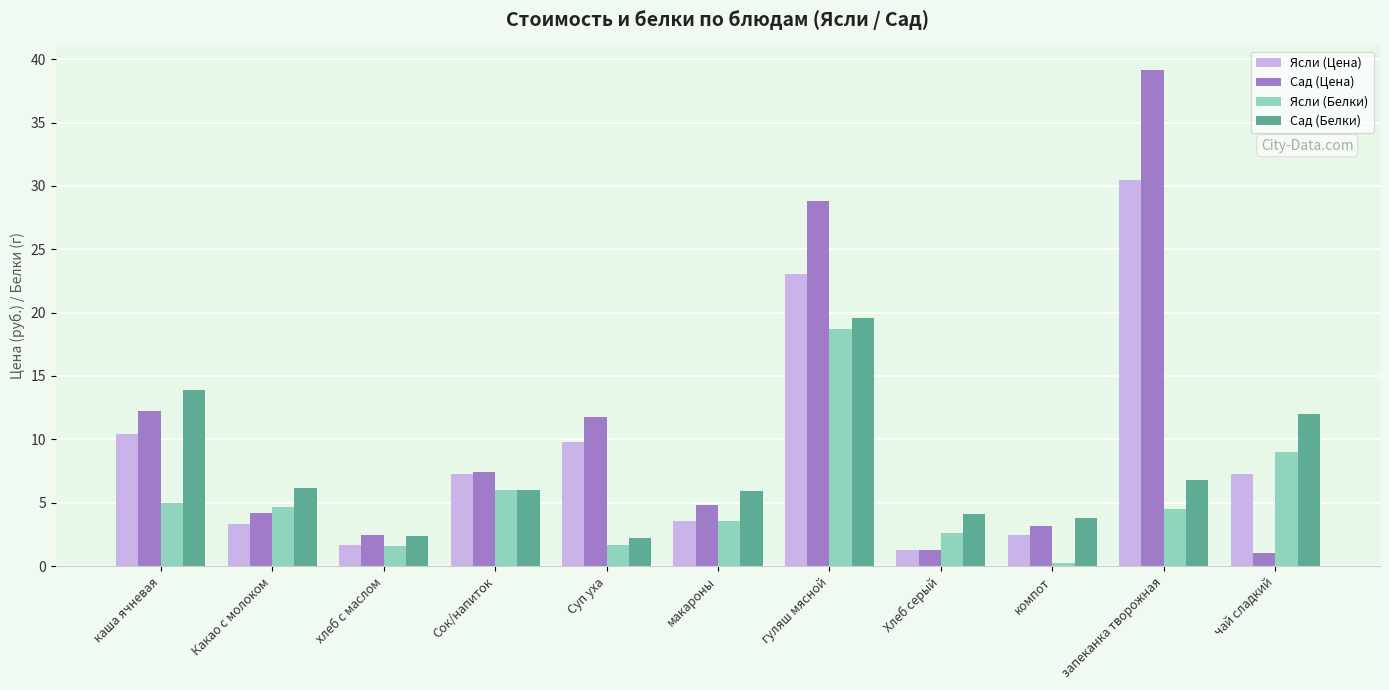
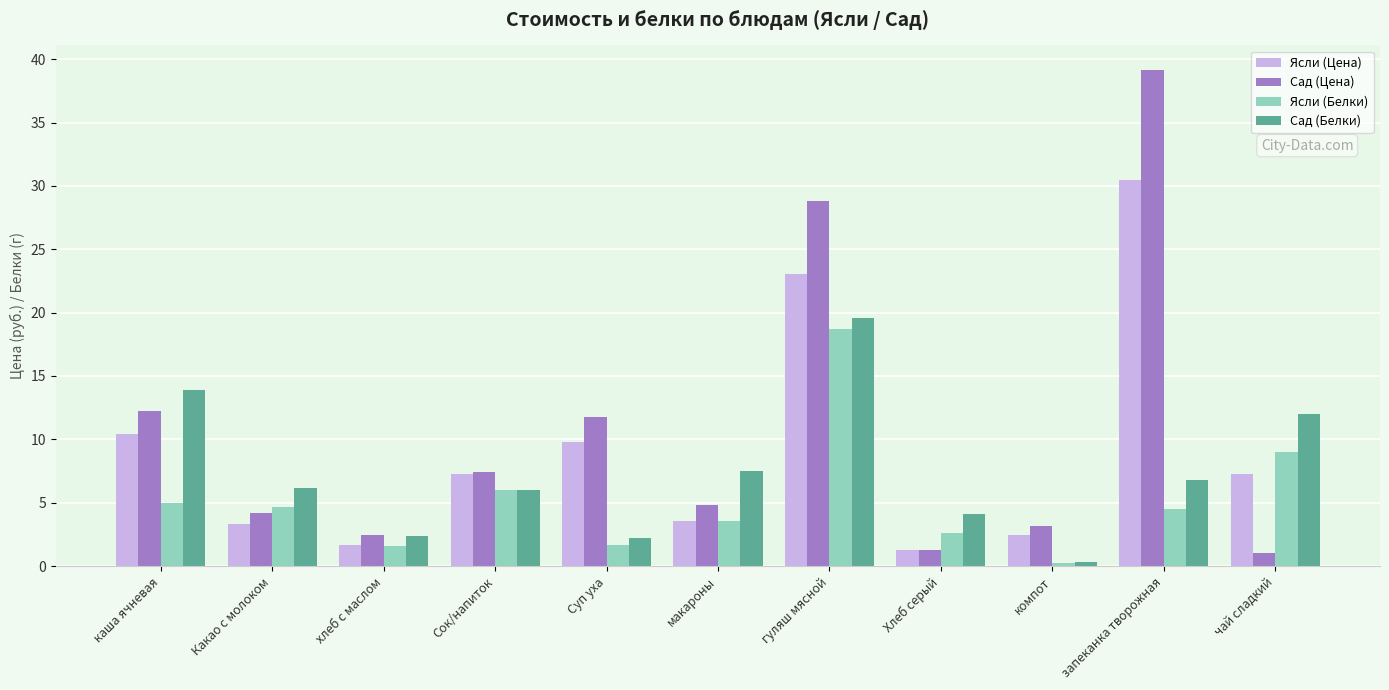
Сад (Белки), макароны: 5.9 -> 7.5
Сад (Белки), компот: 3.8 -> 0.3
